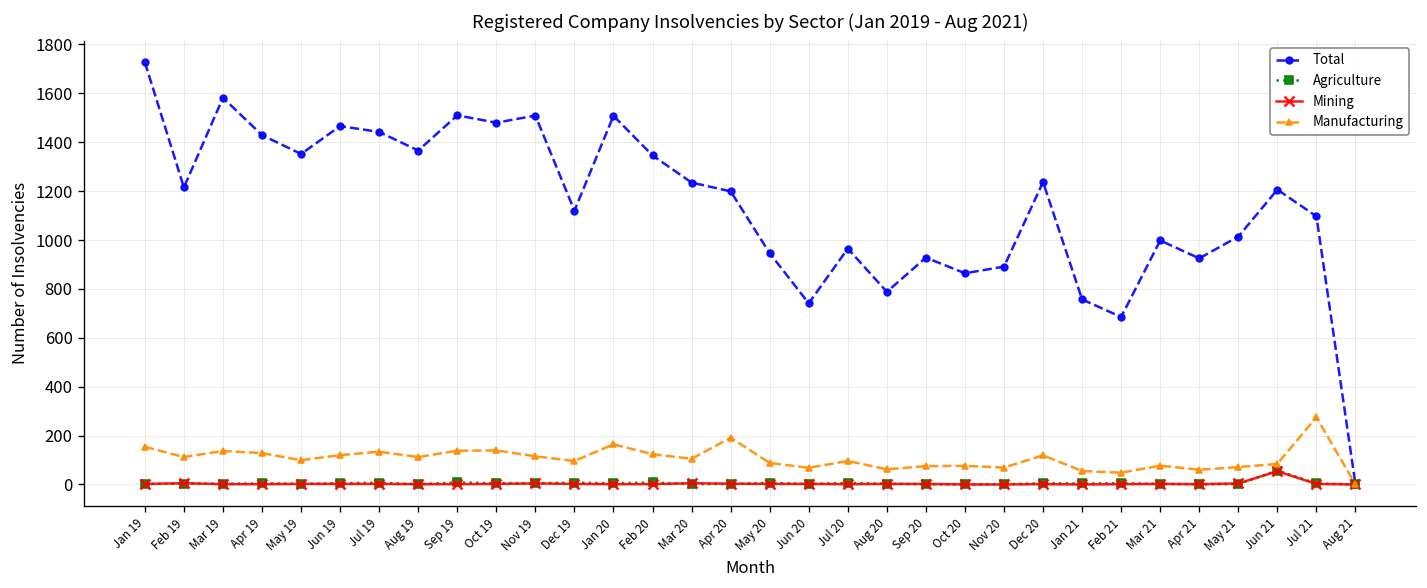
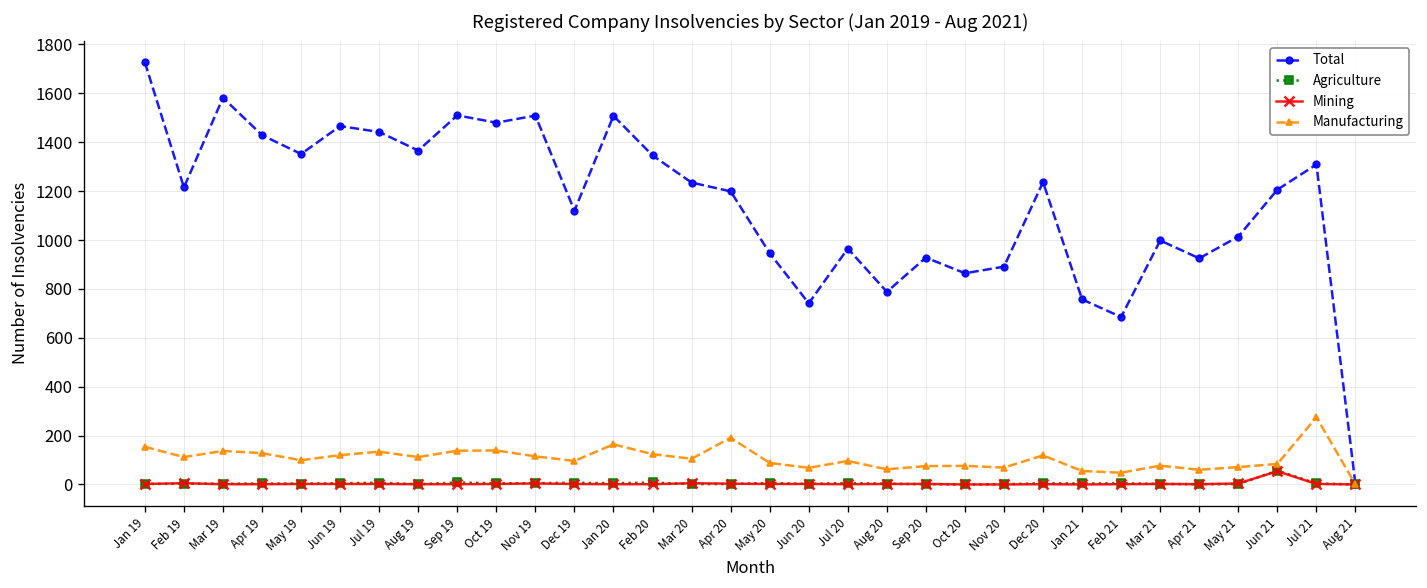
Total, Jul 21: 1100 -> 1310
